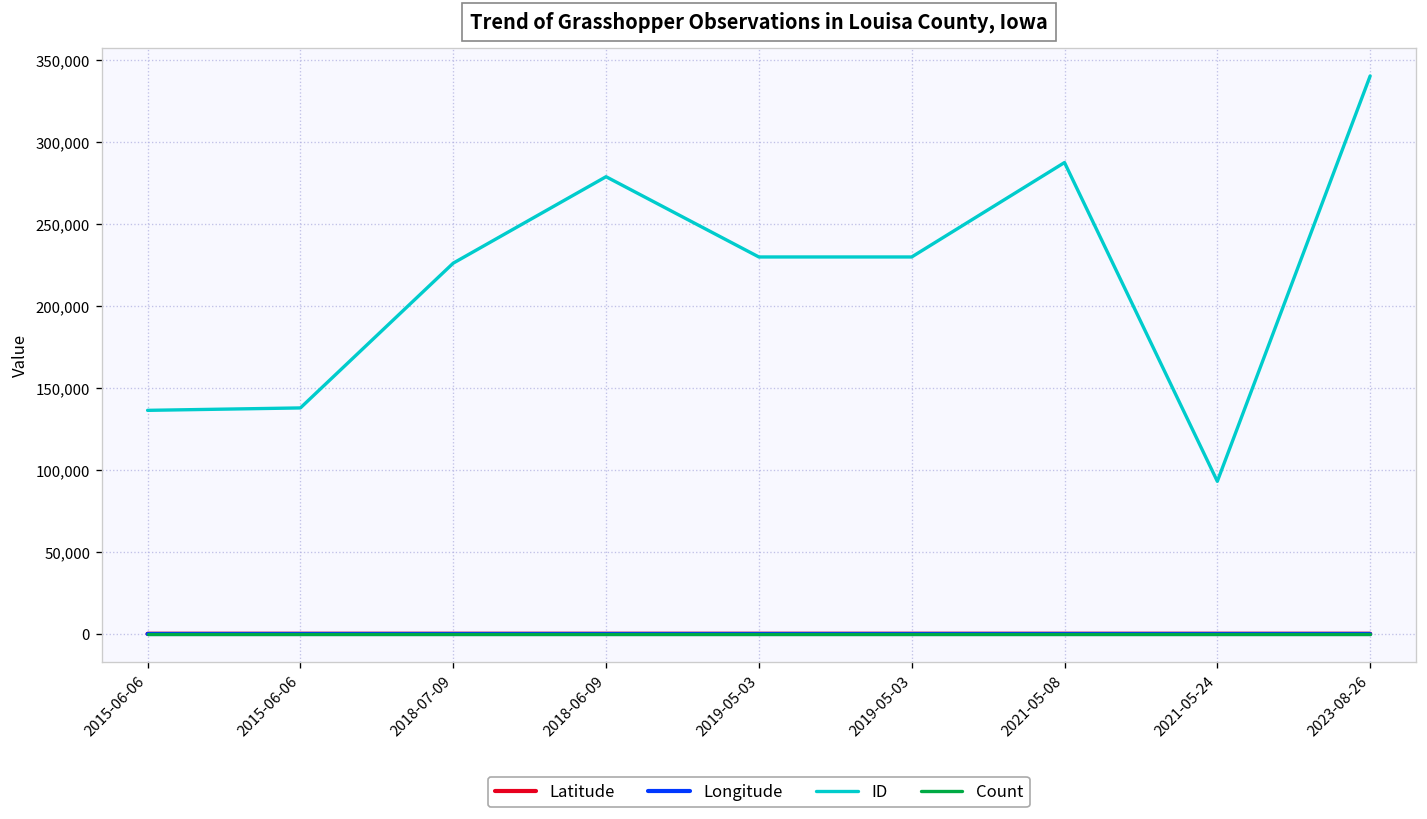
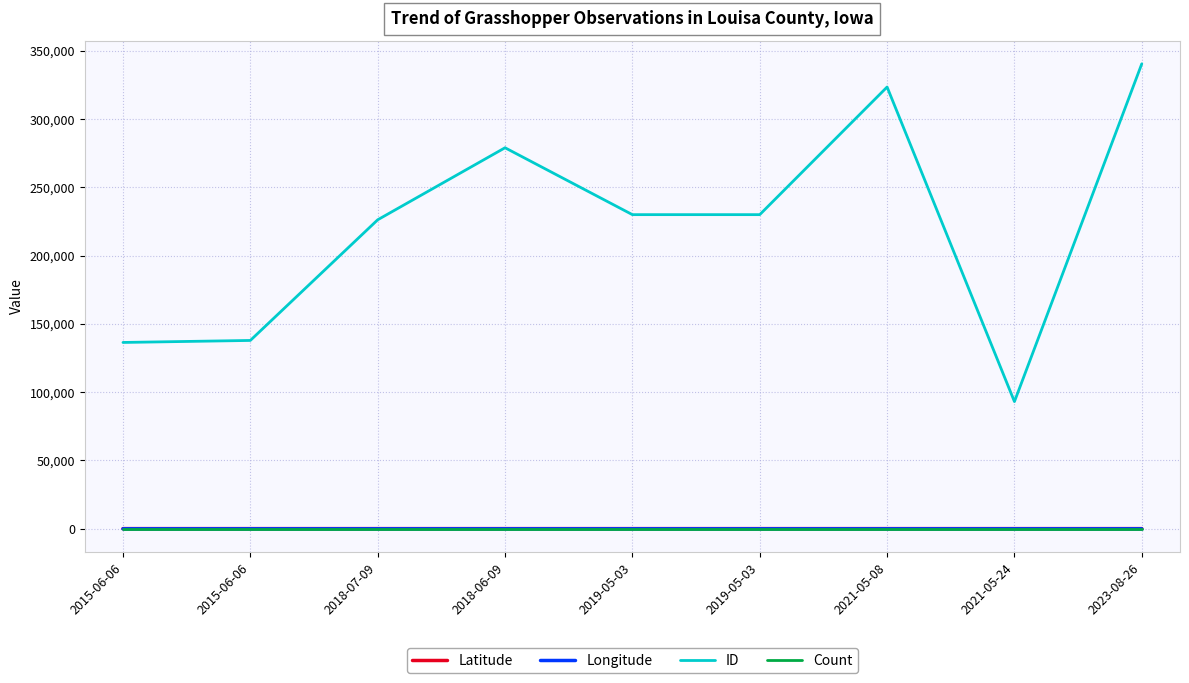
ID, 2021-05-08: 288,000 -> 324,000
